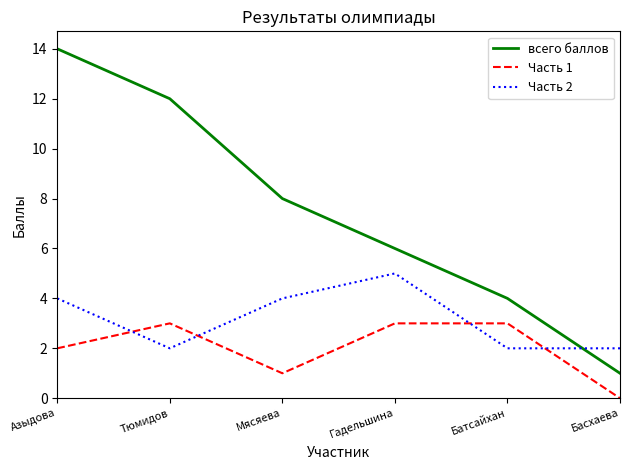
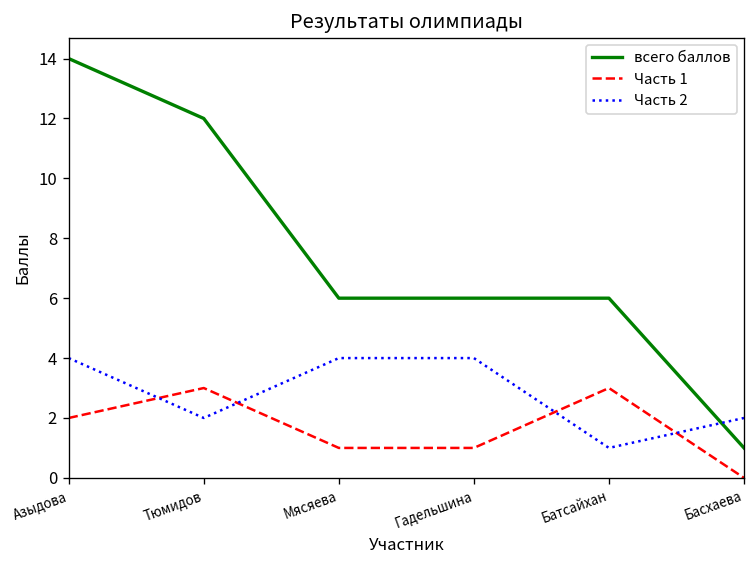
всего баллов, Мясяева: 8 -> 6
Часть 1, Гадельшина: 3 -> 1
Часть 2, Гадельшина: 5 -> 4
всего баллов, Батсайхан: 4 -> 6
Часть 2, Батсайхан: 2 -> 1
